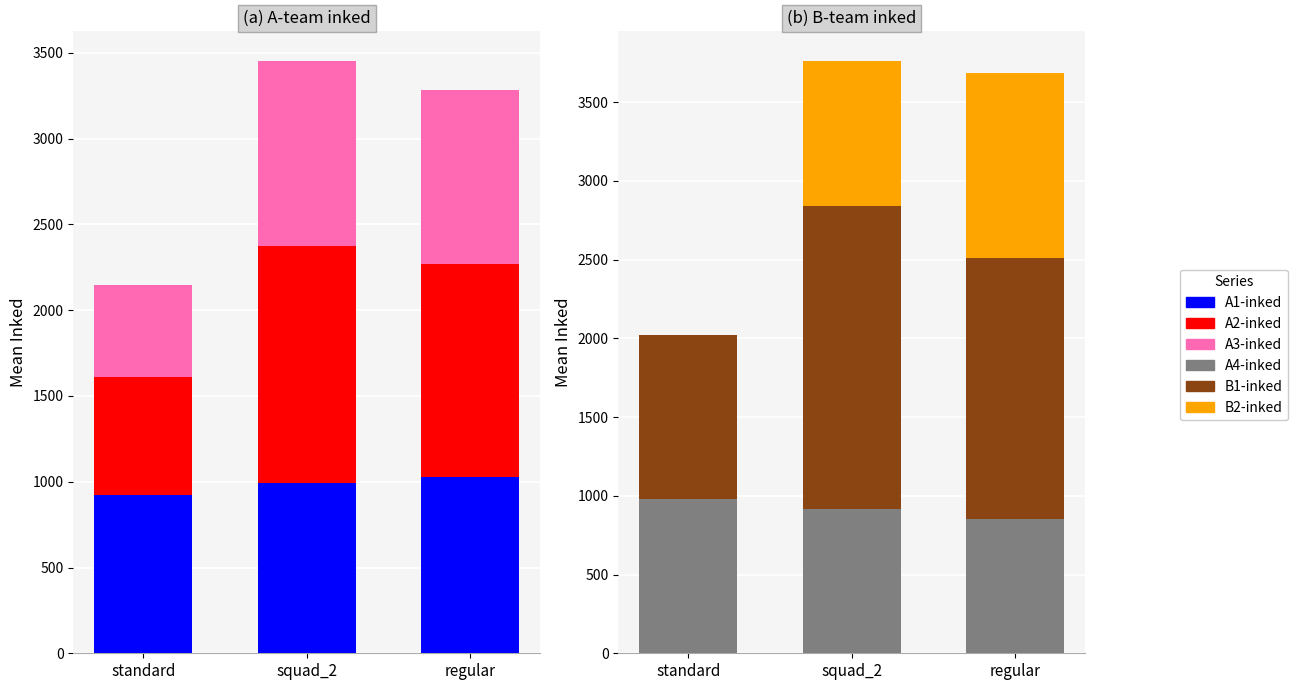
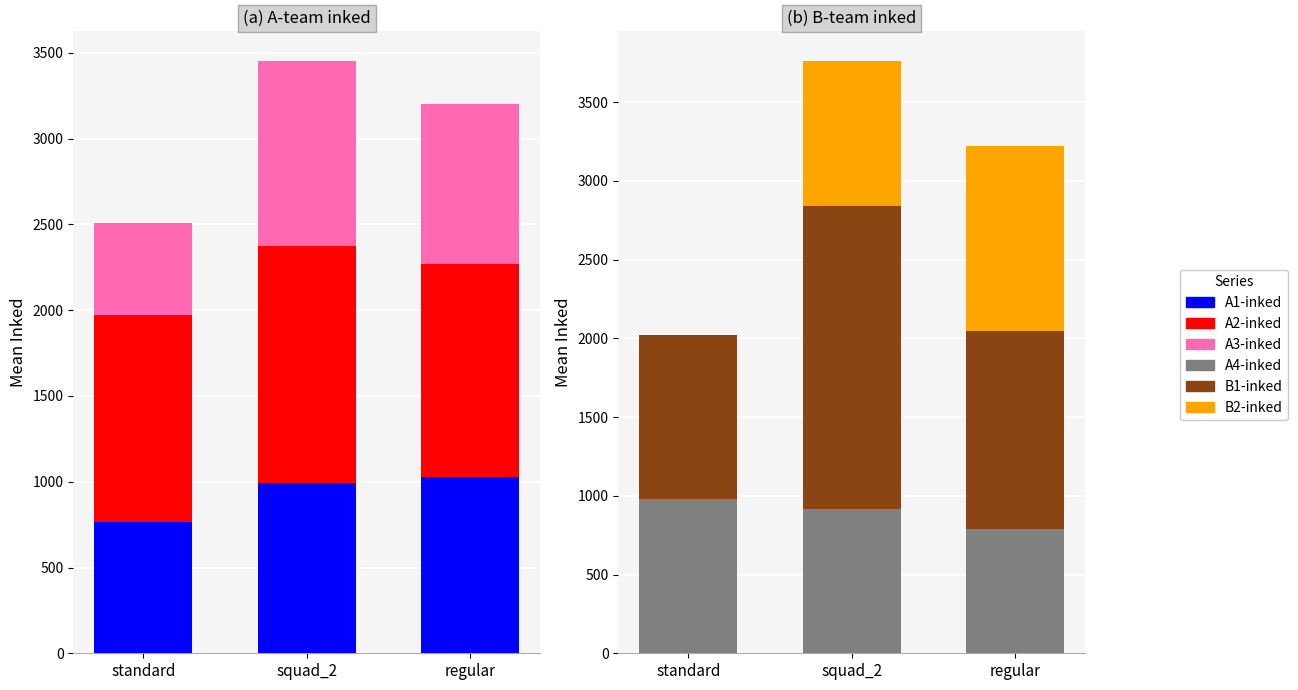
(a) A-team inked, A1-inked, standard: 920 -> 770
(a) A-team inked, A2-inked, standard: 680 -> 1210
(a) A-team inked, A3-inked, regular: 1010 -> 930
(b) B-team inked, A4-inked, regular: 860 -> 790
(b) B-team inked, B1-inked, regular: 1660 -> 1260
